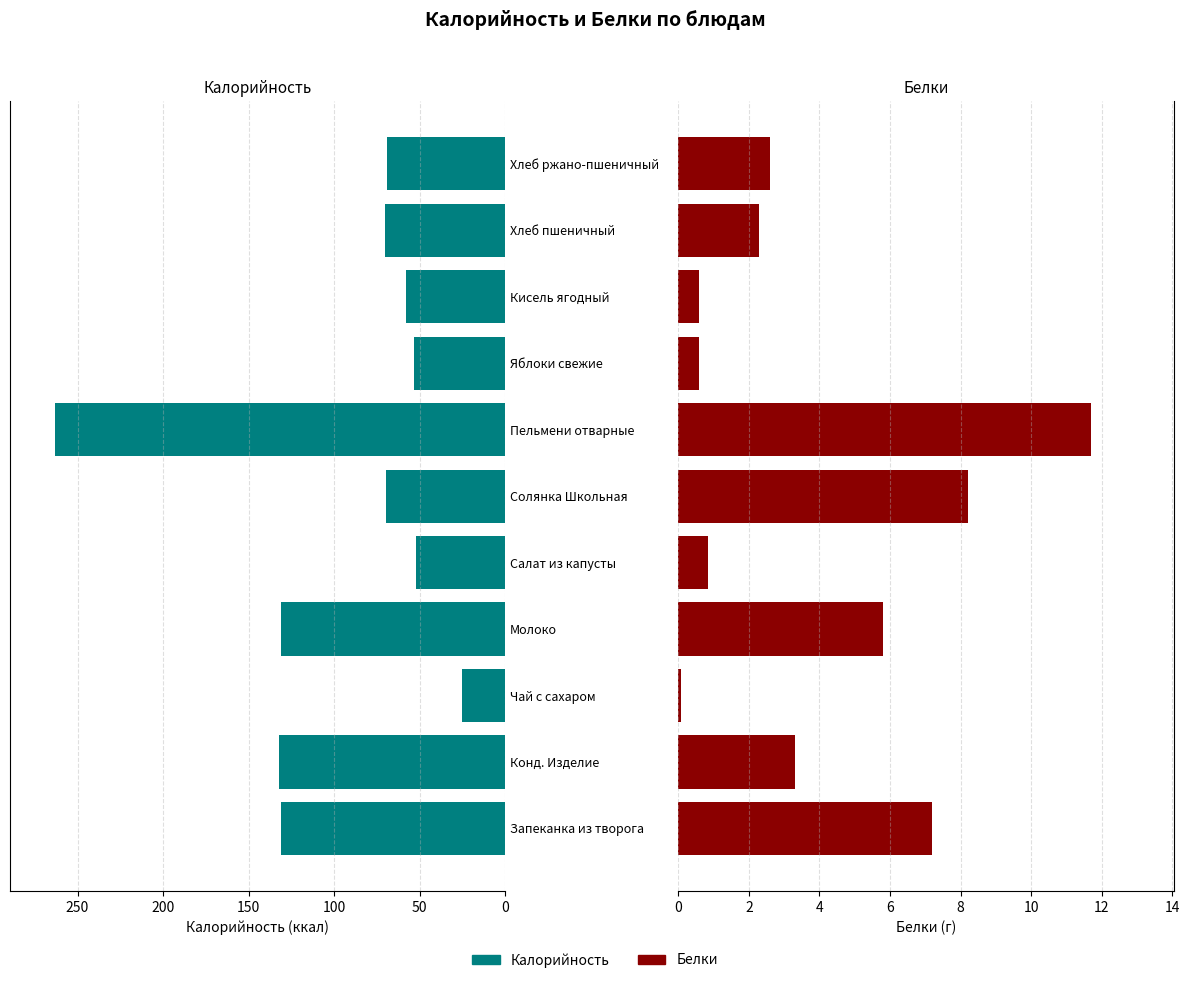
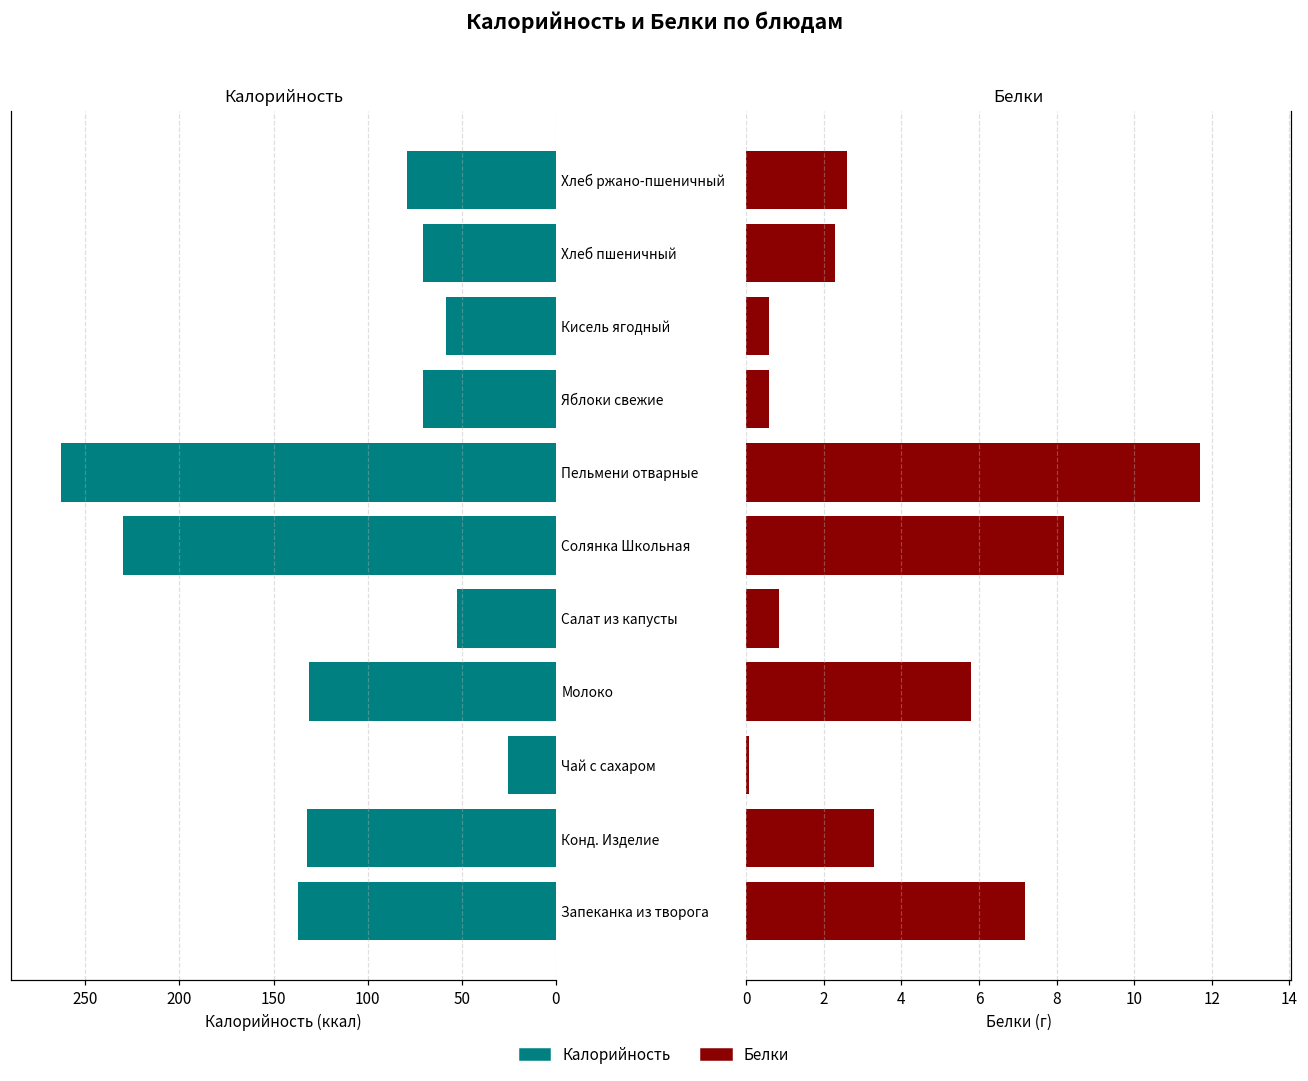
Калорийность, Хлеб ржано-пшеничный: 69 -> 79
Калорийность, Яблоки свежие: 53 -> 71
Калорийность, Солянка Школьная: 70 -> 230
Калорийность, Запеканка из творога: 131 -> 137
